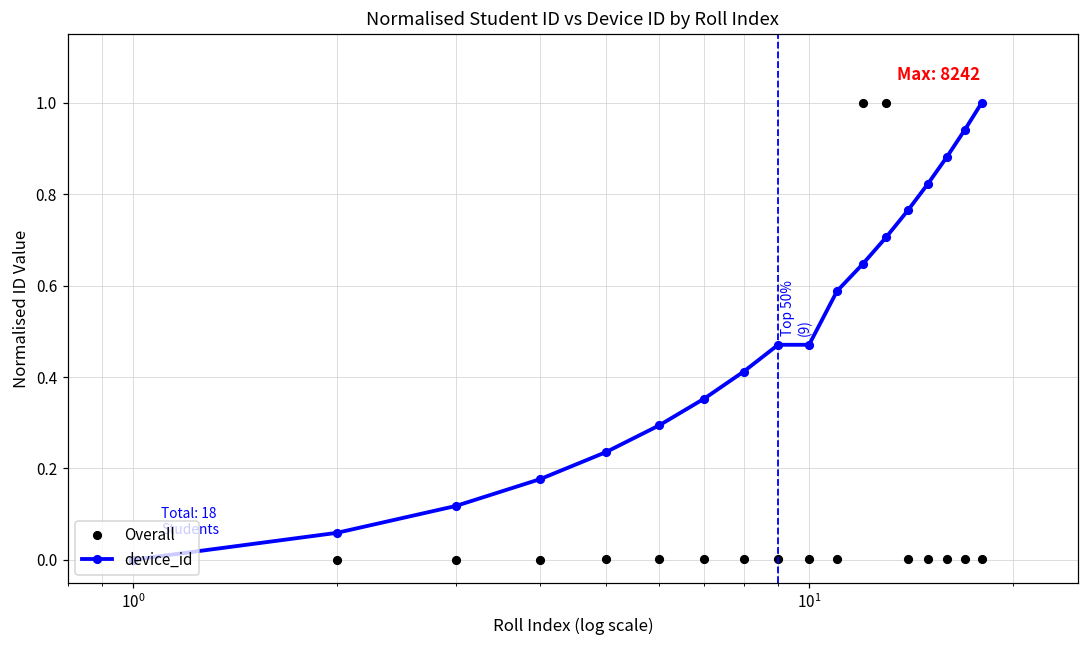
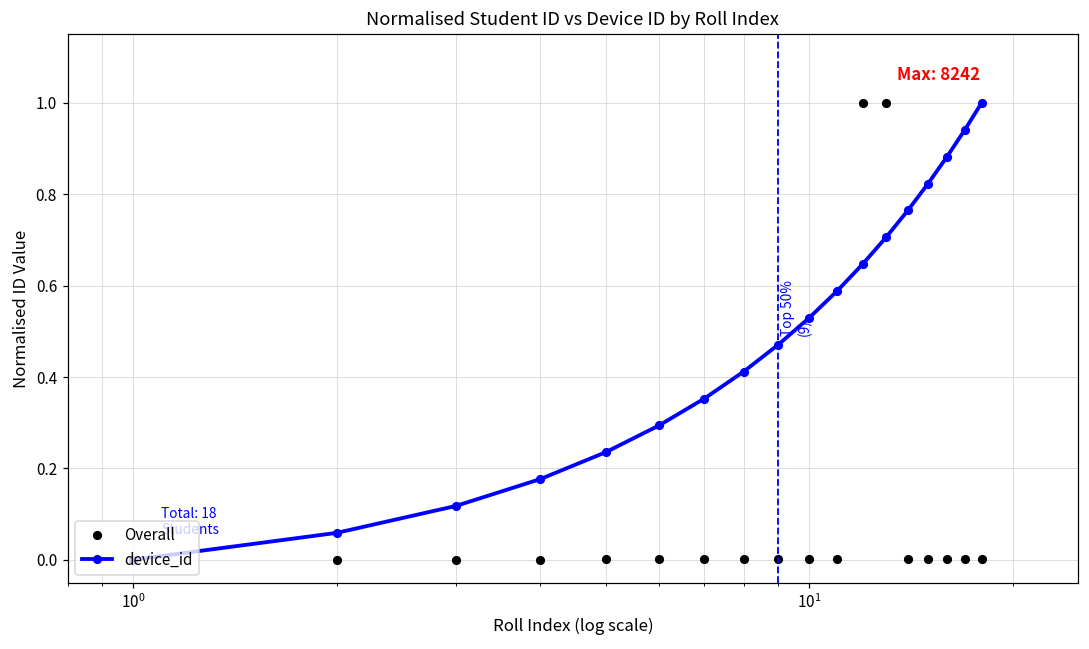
device_id, 10^1: 0.47 -> 0.53
